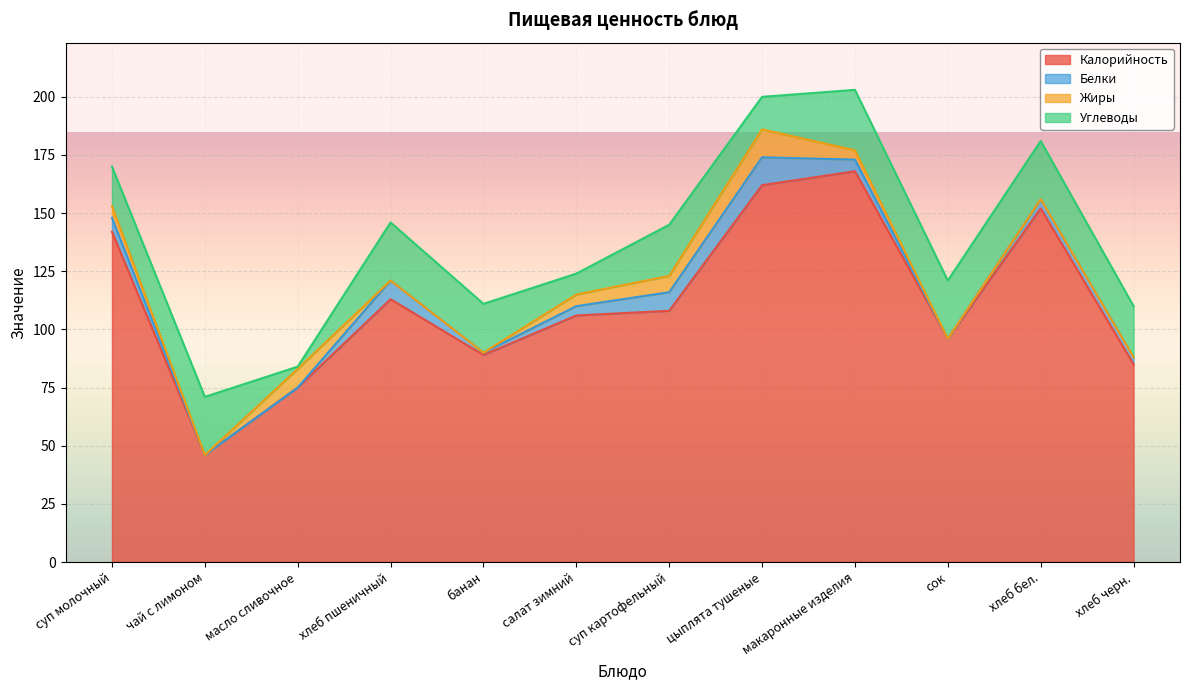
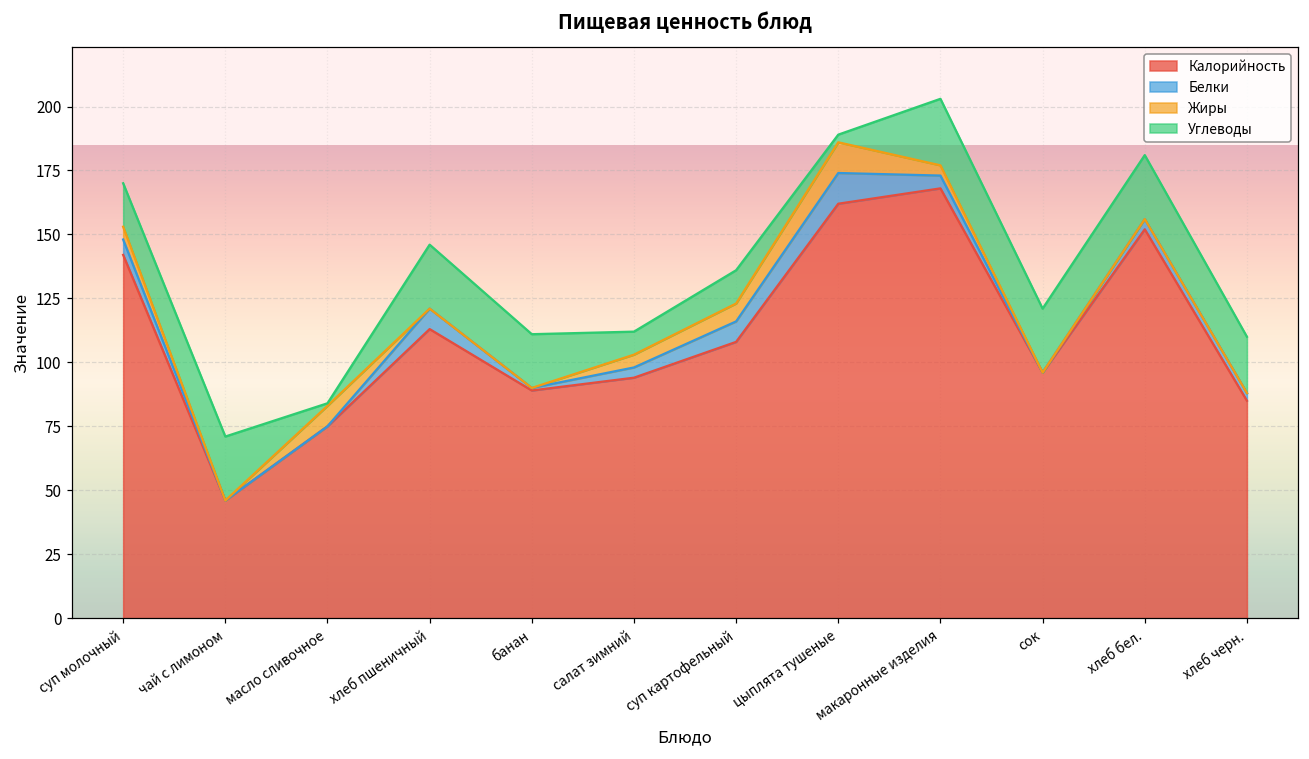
Калорийность, салат зимний: 106 -> 94
Углеводы, суп картофельный: 22 -> 13
Углеводы, цыплята тушеные: 14 -> 3
